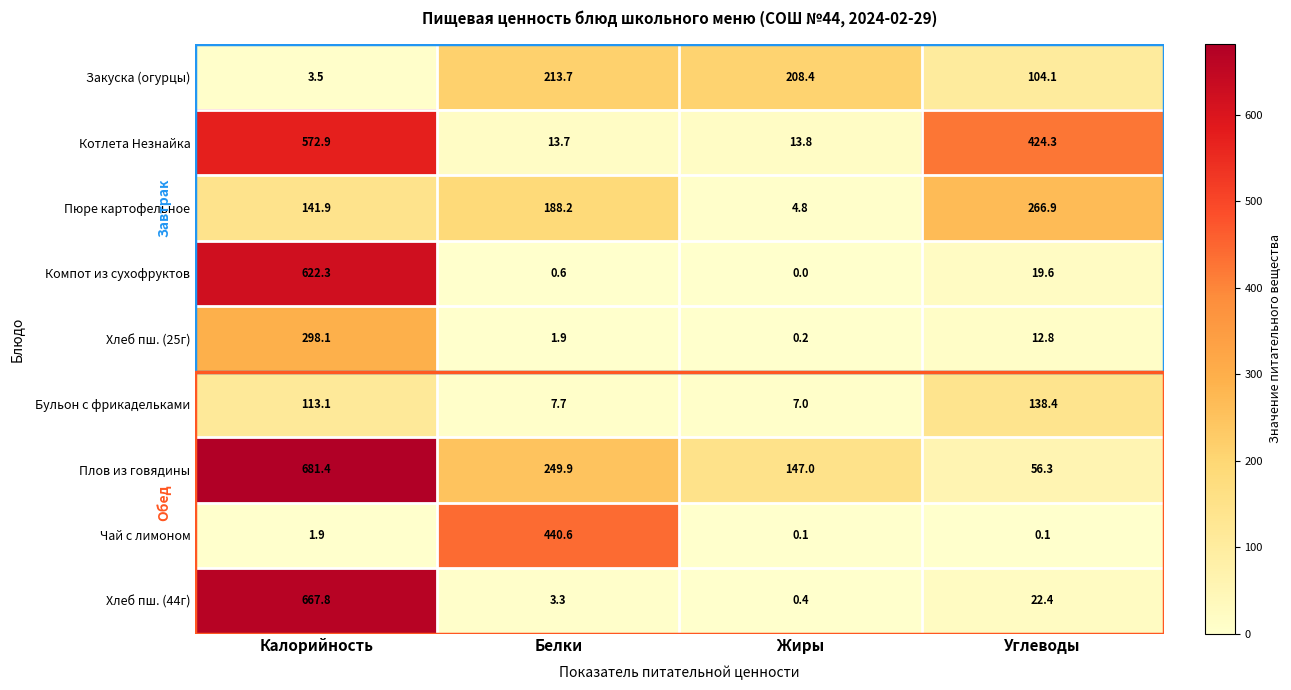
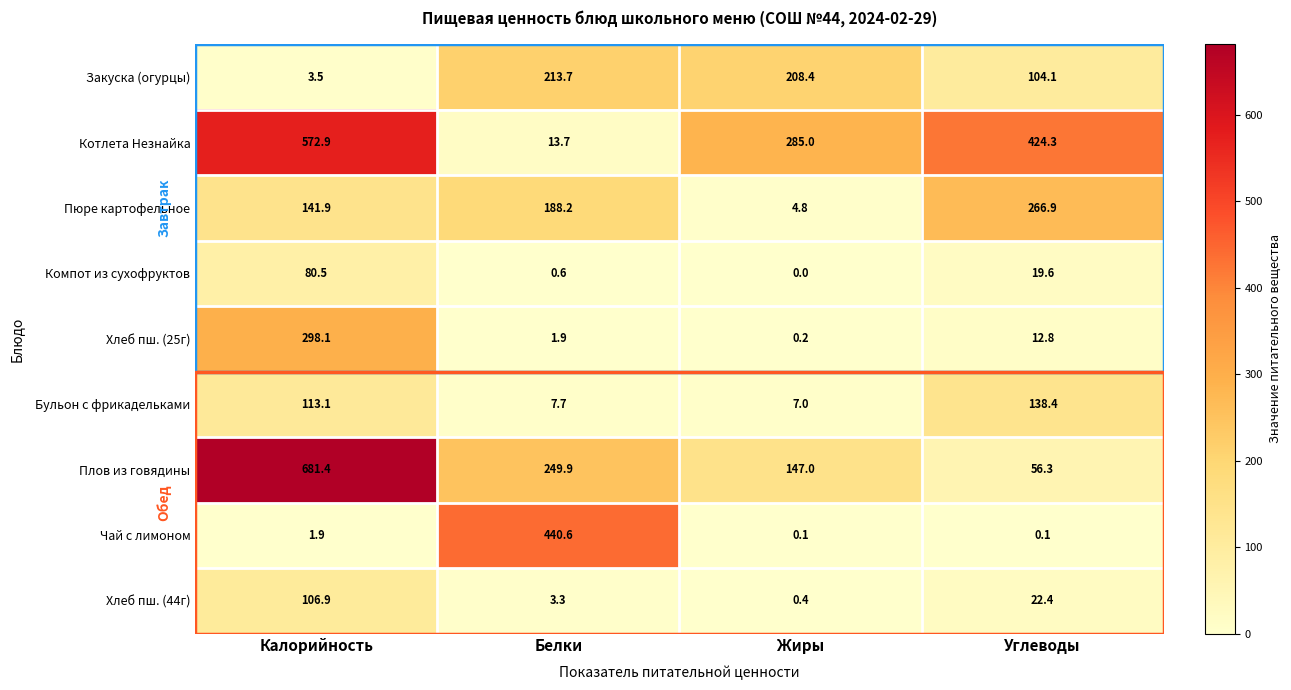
Котлета Незнайка, Жиры: 13.8 -> 285.0
Компот из сухофруктов, Калорийность: 622.3 -> 80.5
Хлеб пш. (44г), Калорийность: 667.8 -> 106.9
